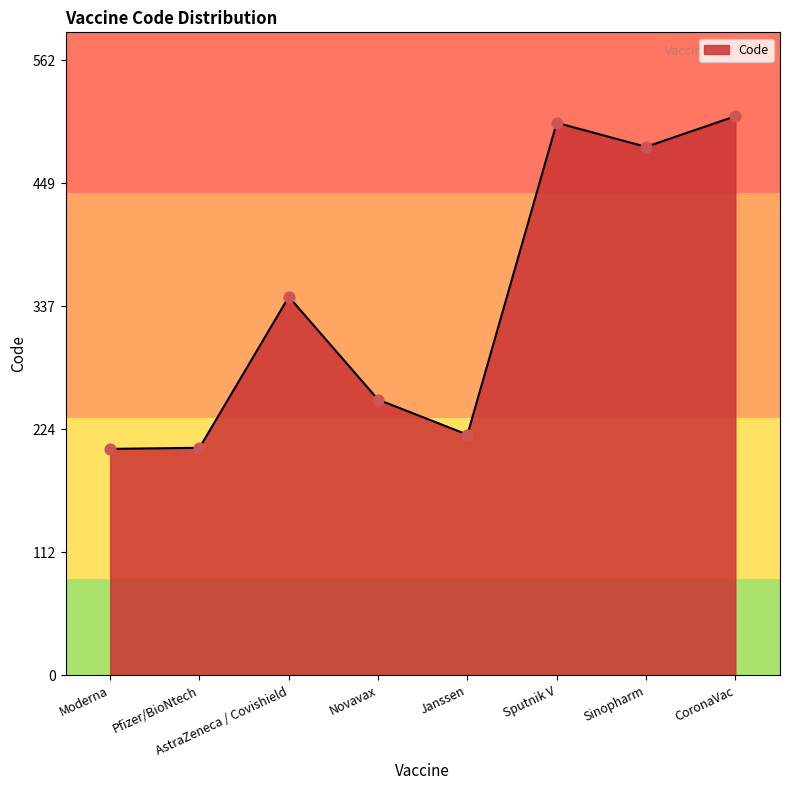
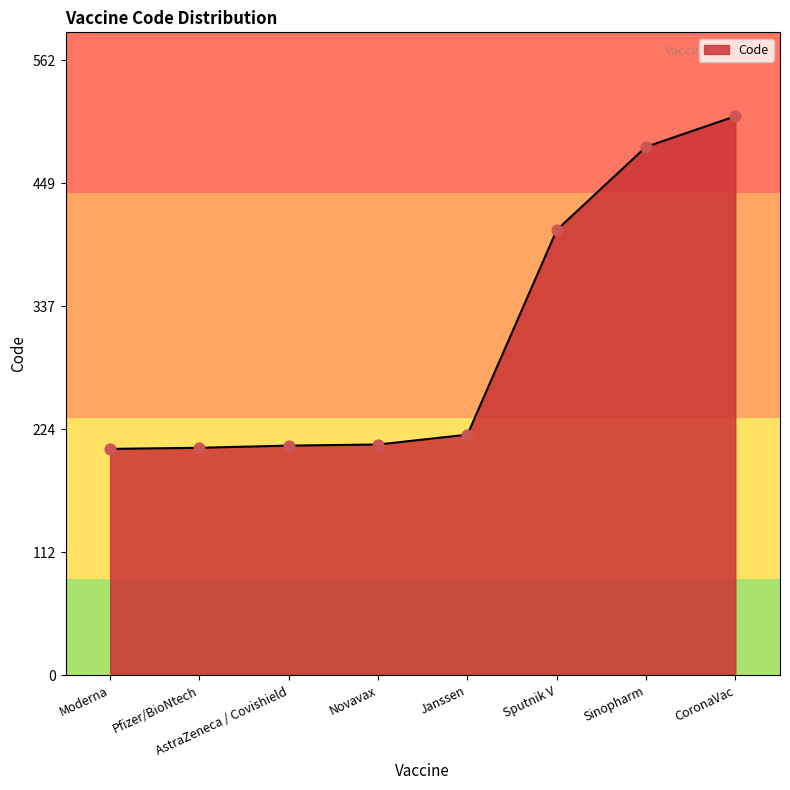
AstraZeneca / Covishield: 346 -> 210
Novavax: 252 -> 211
Sputnik V: 505 -> 407
